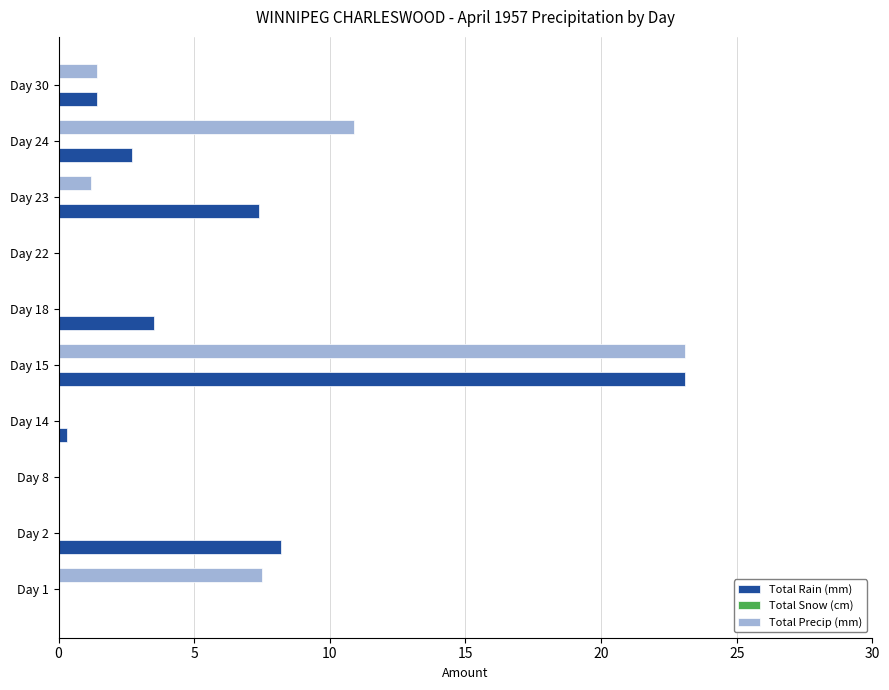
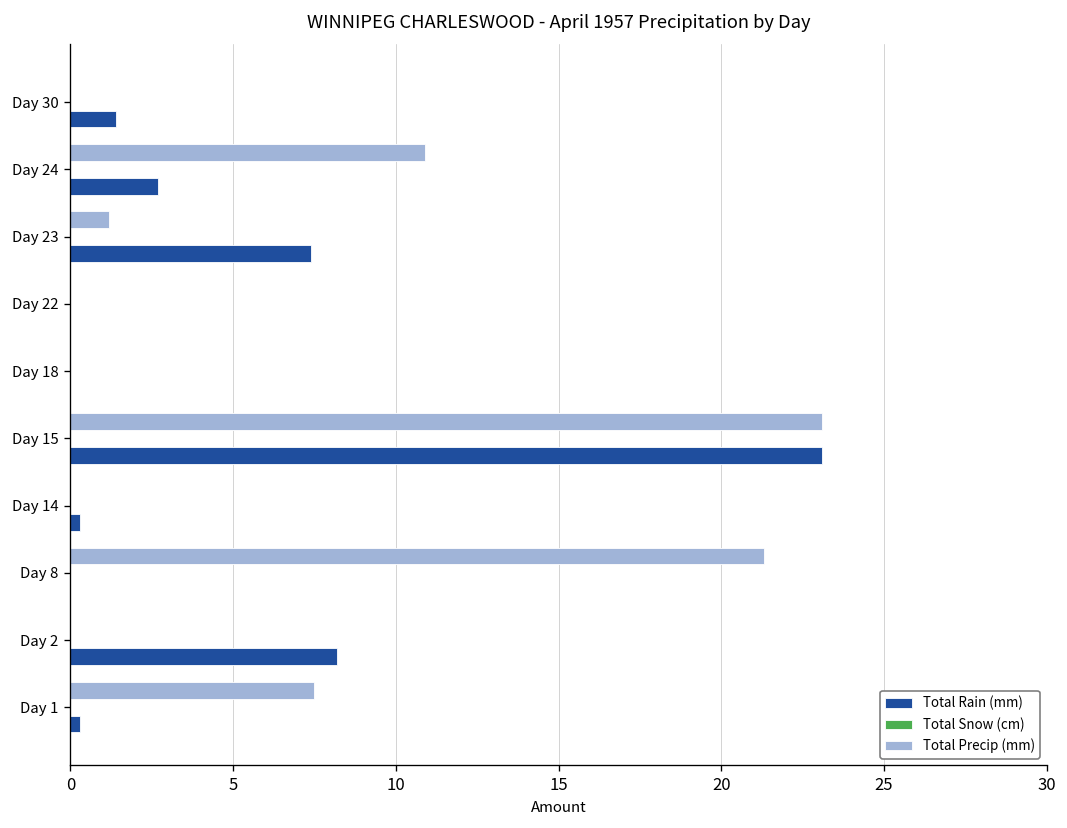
Total Precip (mm), Day 30: 1.4 -> 0.0
Total Rain (mm), Day 18: 3.5 -> 0.0
Total Precip (mm), Day 8: 0.0 -> 21.3
Total Rain (mm), Day 1: 0.0 -> 0.3
